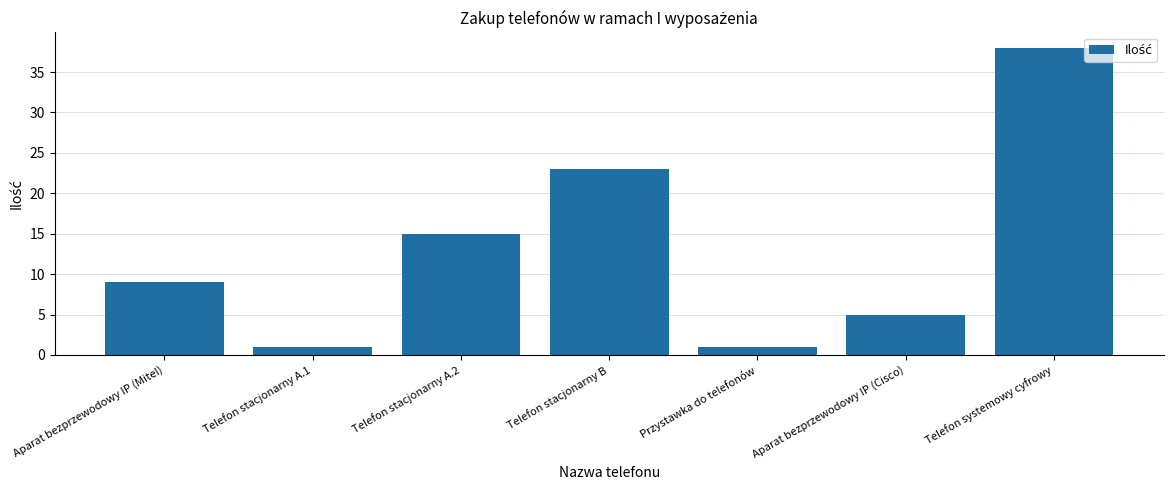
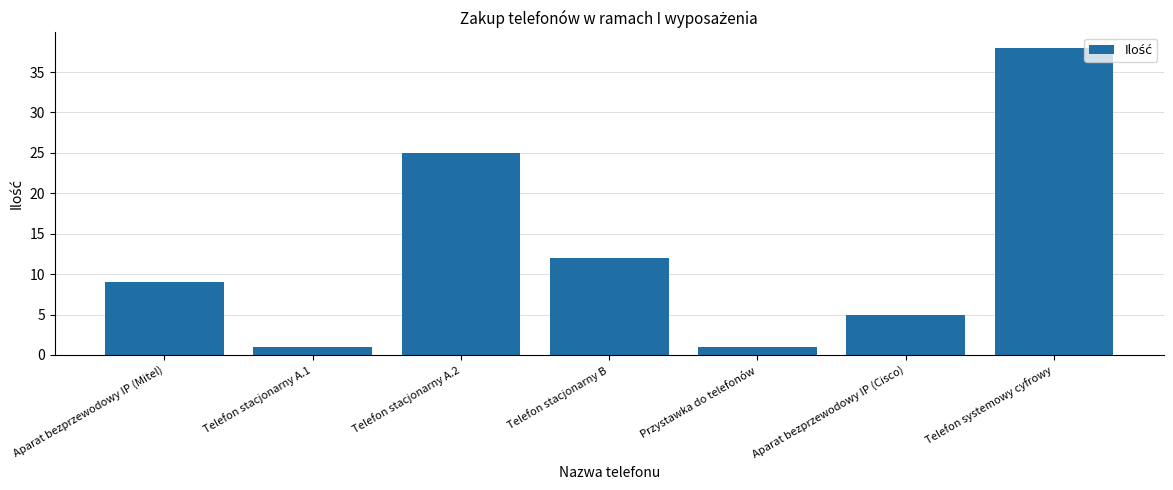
Telefon stacjonarny A.2: 15 -> 25
Telefon stacjonarny B: 23 -> 12
